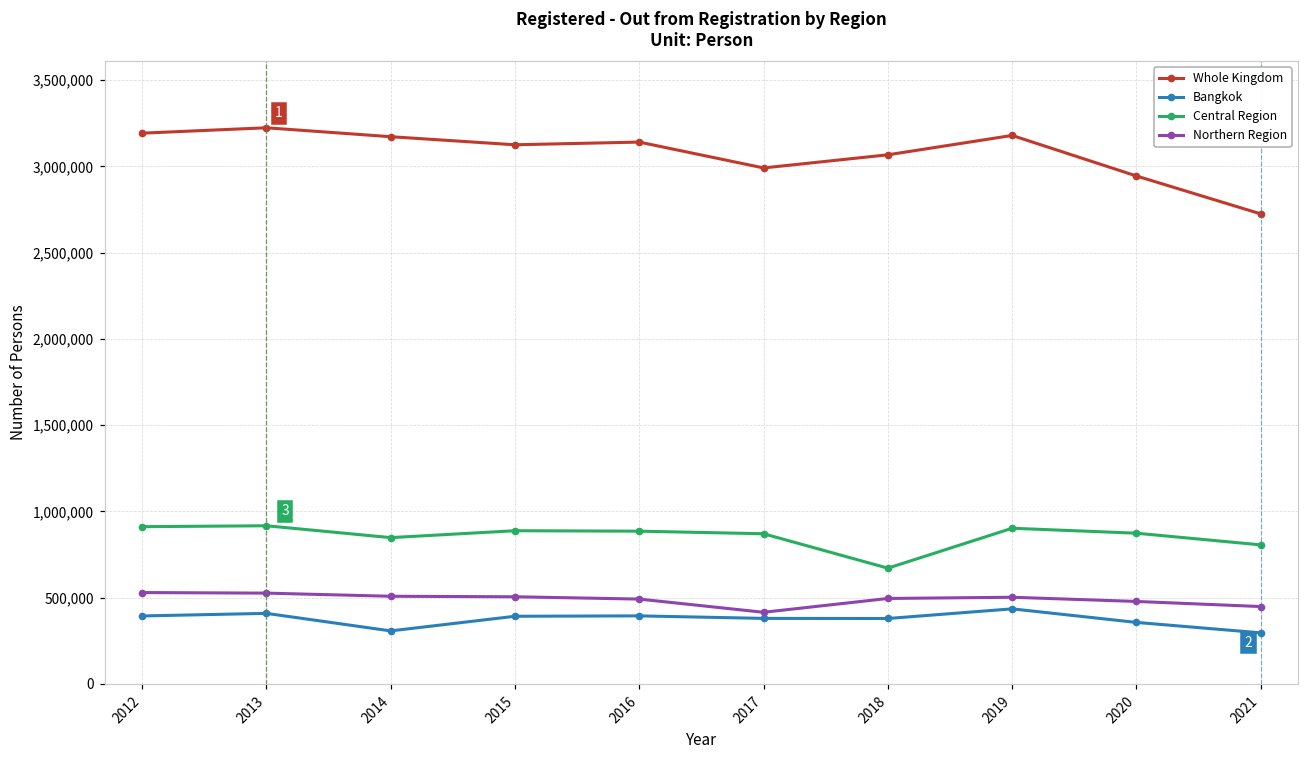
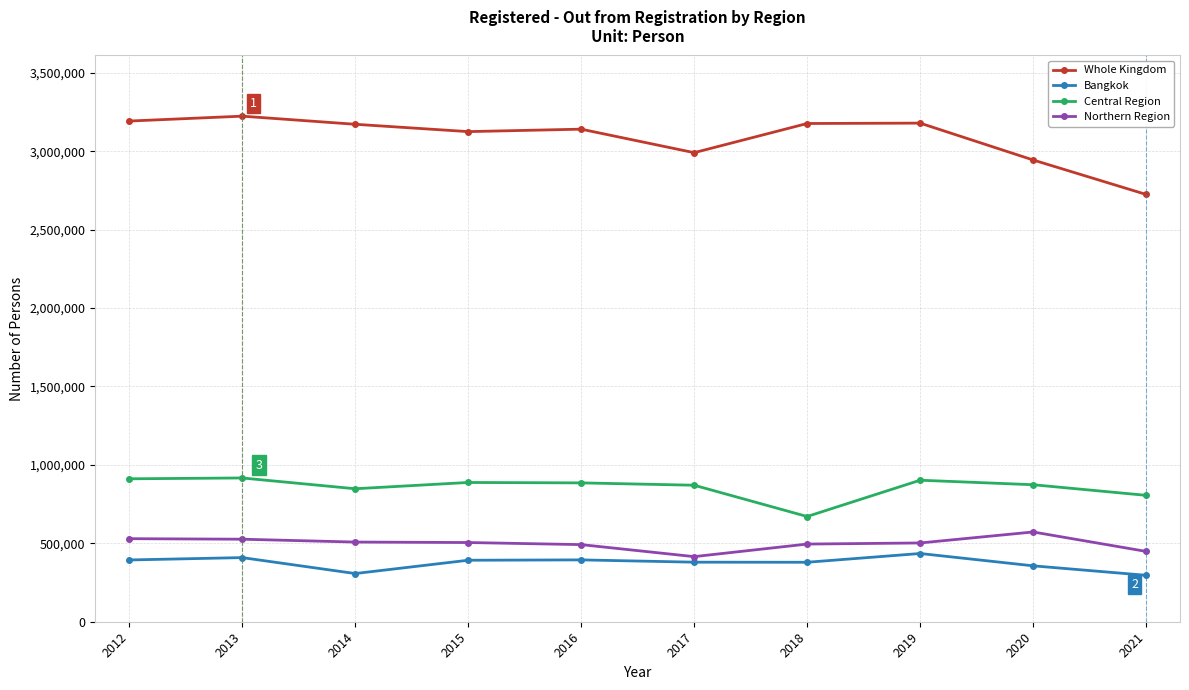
Whole Kingdom, 2018: 3,070,000 -> 3,180,000
Northern Region, 2020: 480,000 -> 570,000
